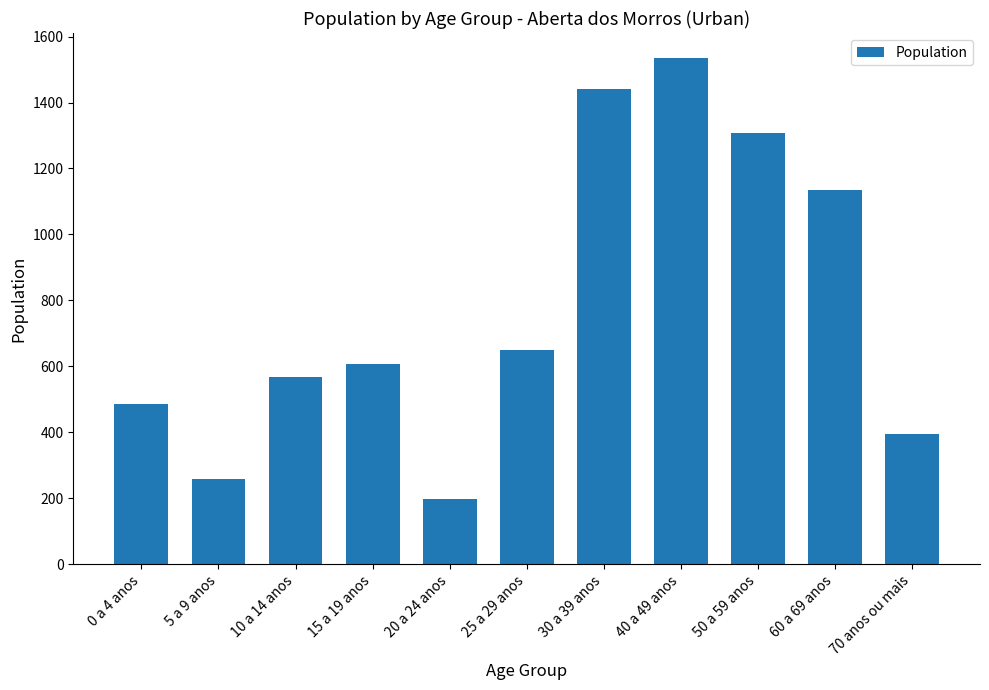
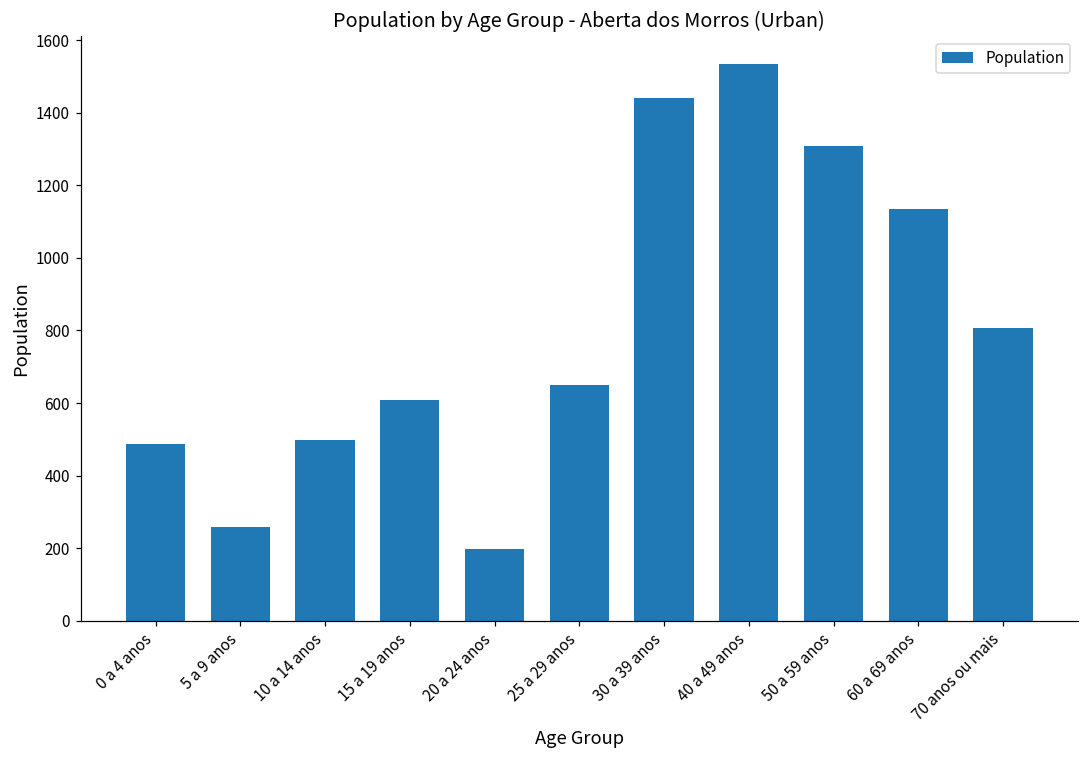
10 a 14 anos: 570 -> 500
70 anos ou mais: 390 -> 810
